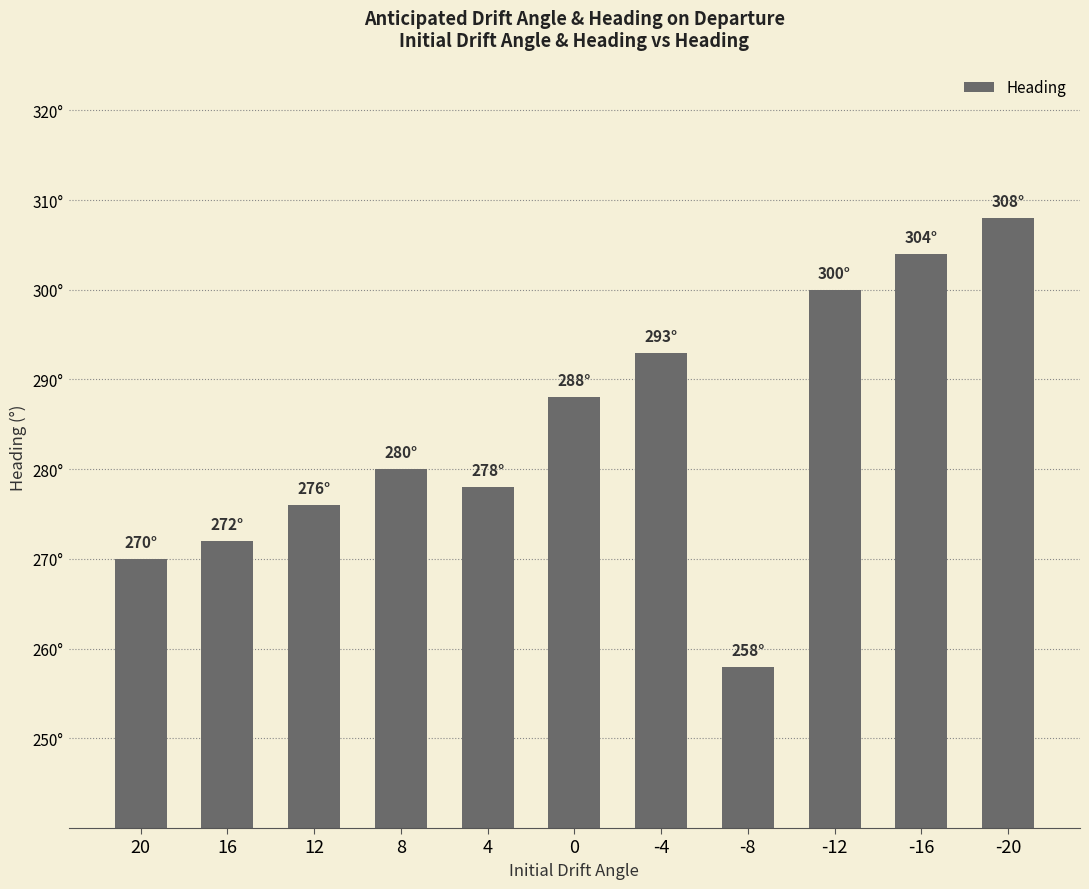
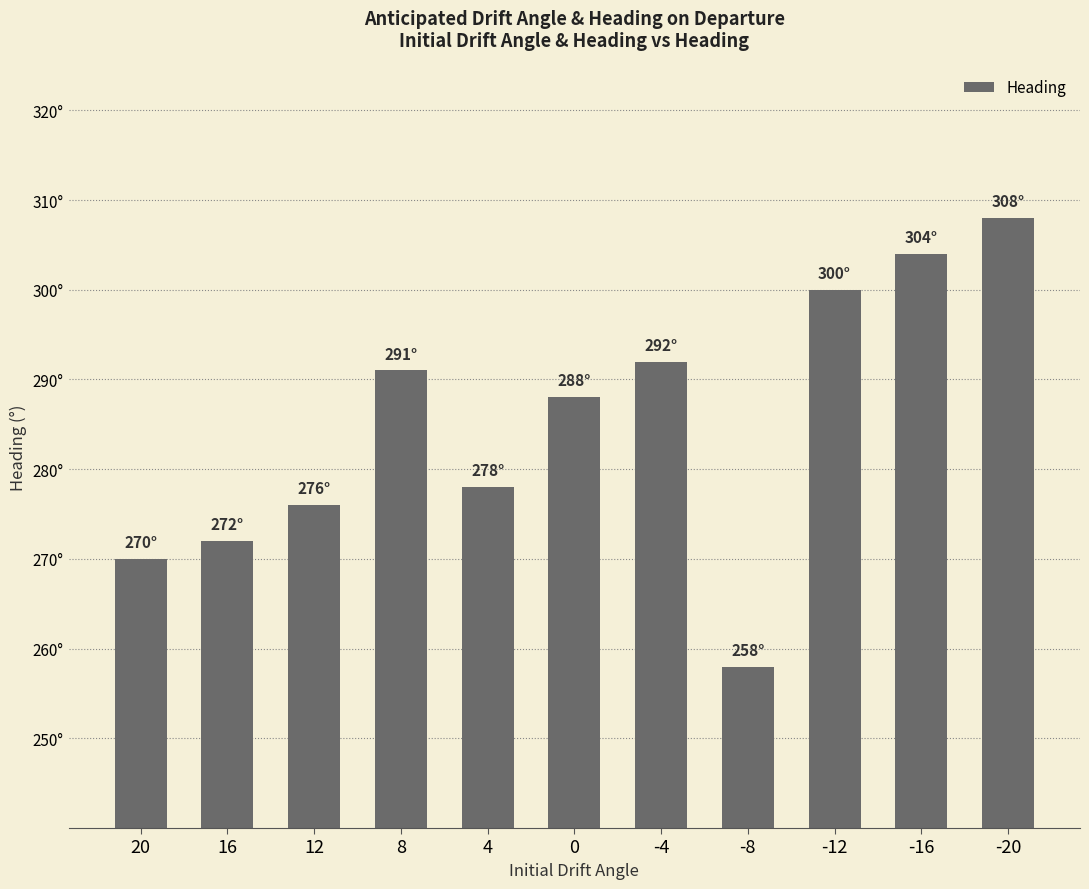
8: 280° -> 291°
-4: 293° -> 292°
